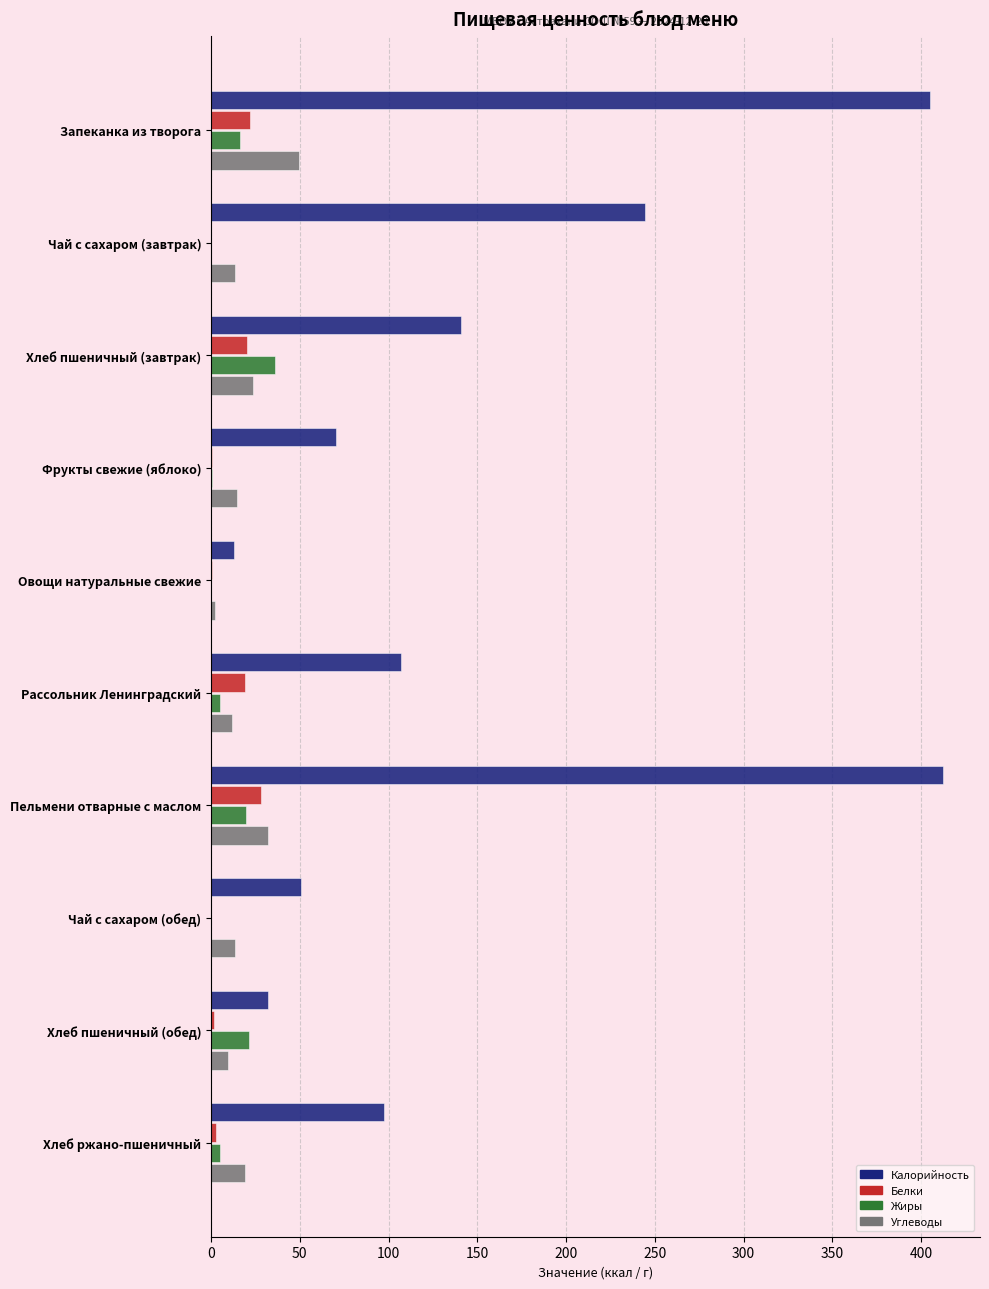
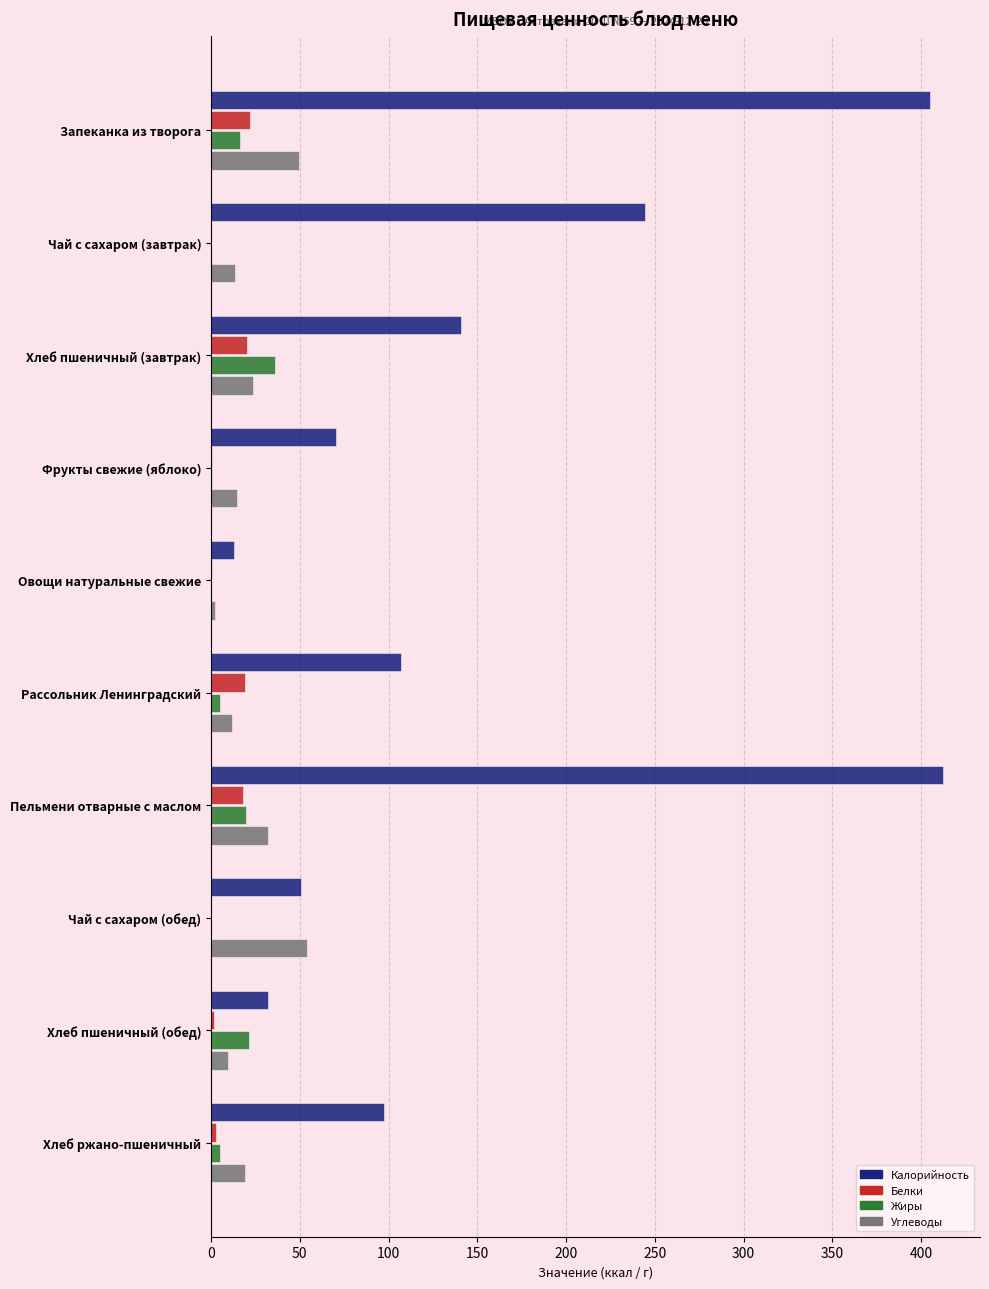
Белки, Пельмени отварные с маслом: 28 -> 18
Углеводы, Чай с сахаром (обед): 14 -> 54
